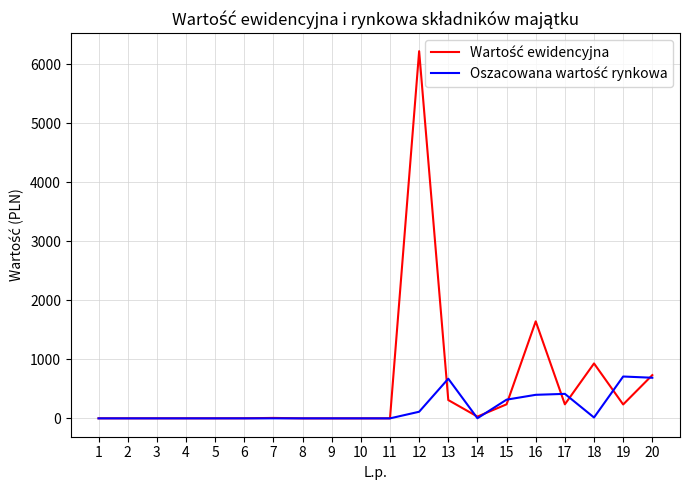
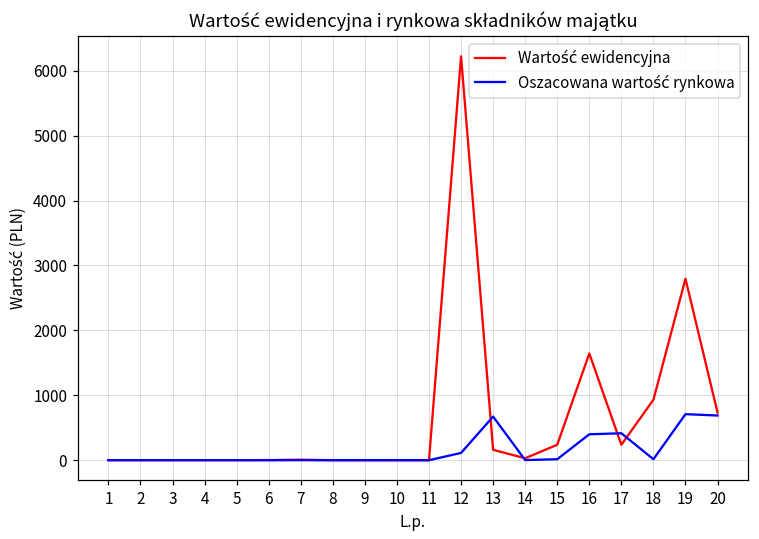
Wartość ewidencyjna, 13: 300 -> 200
Oszacowana wartość rynkowa, 15: 300 -> 0
Wartość ewidencyjna, 19: 200 -> 2800
